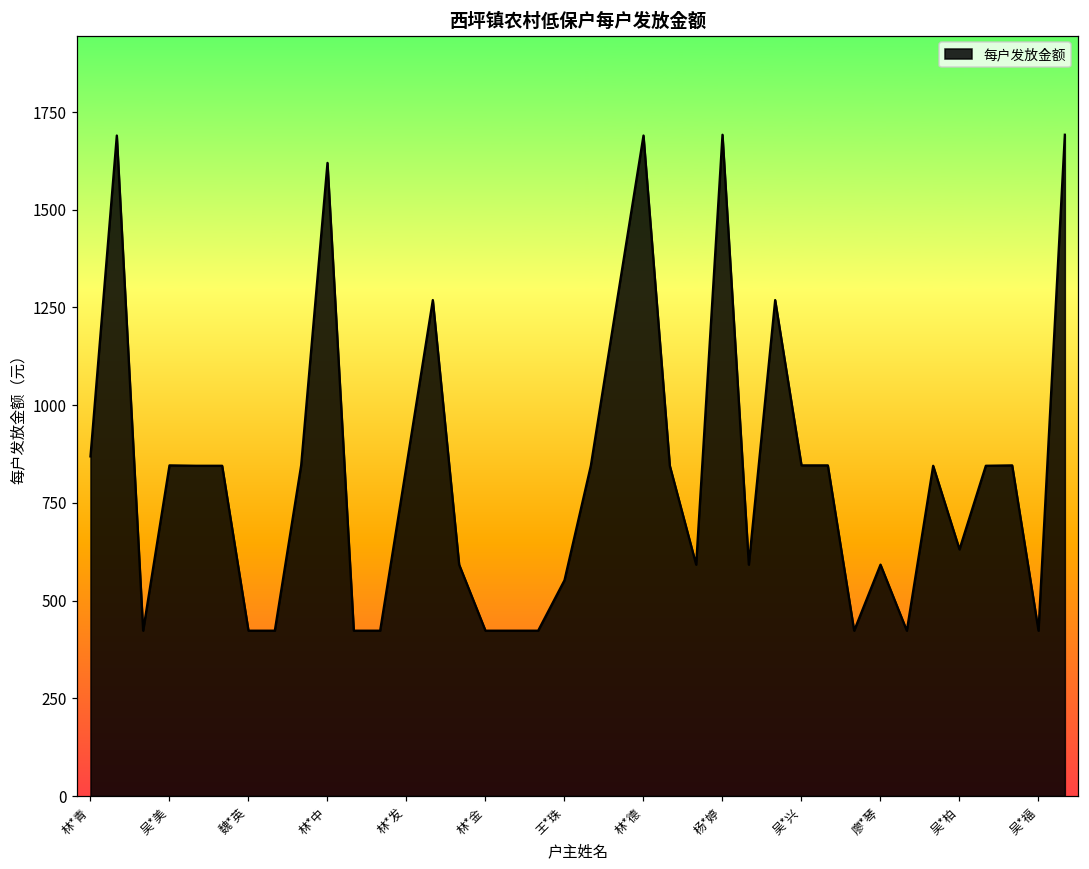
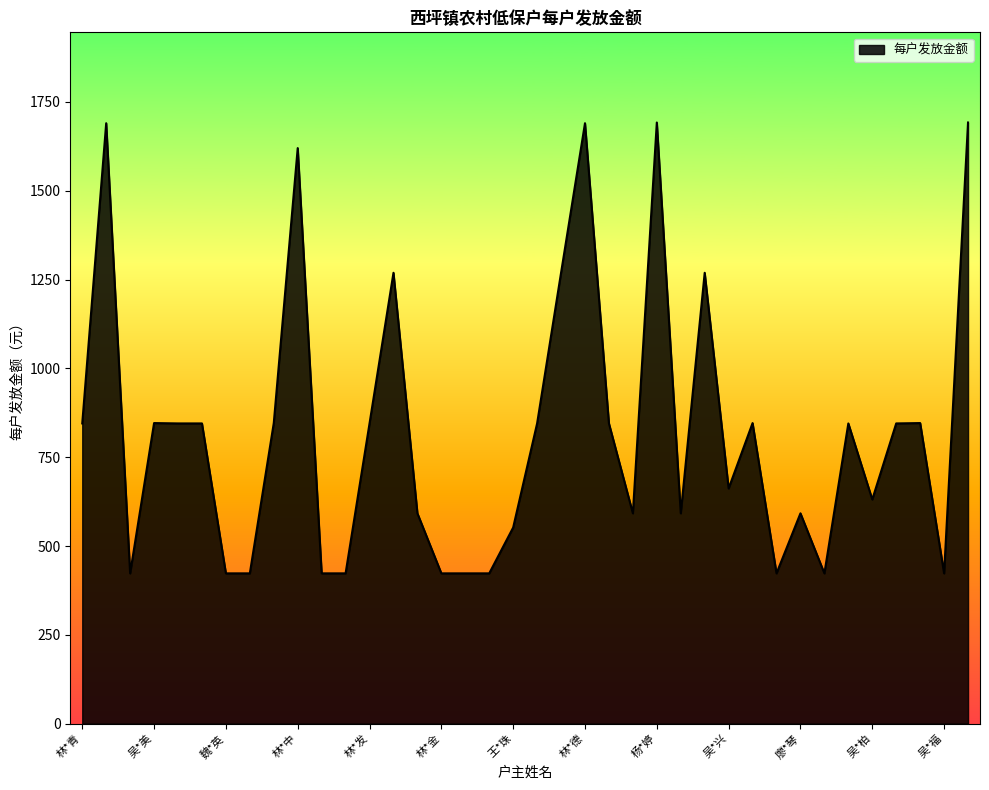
林*青: 870 -> 850
吴*兴: 850 -> 660
